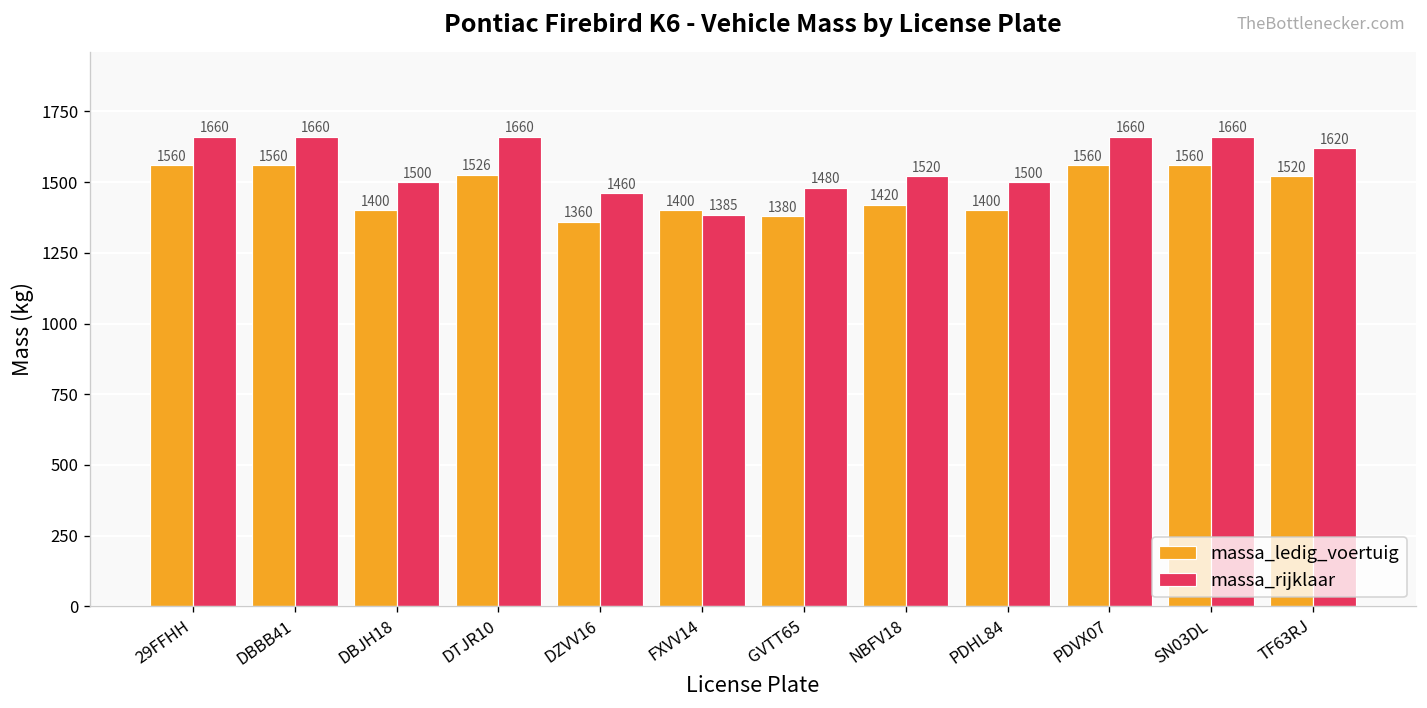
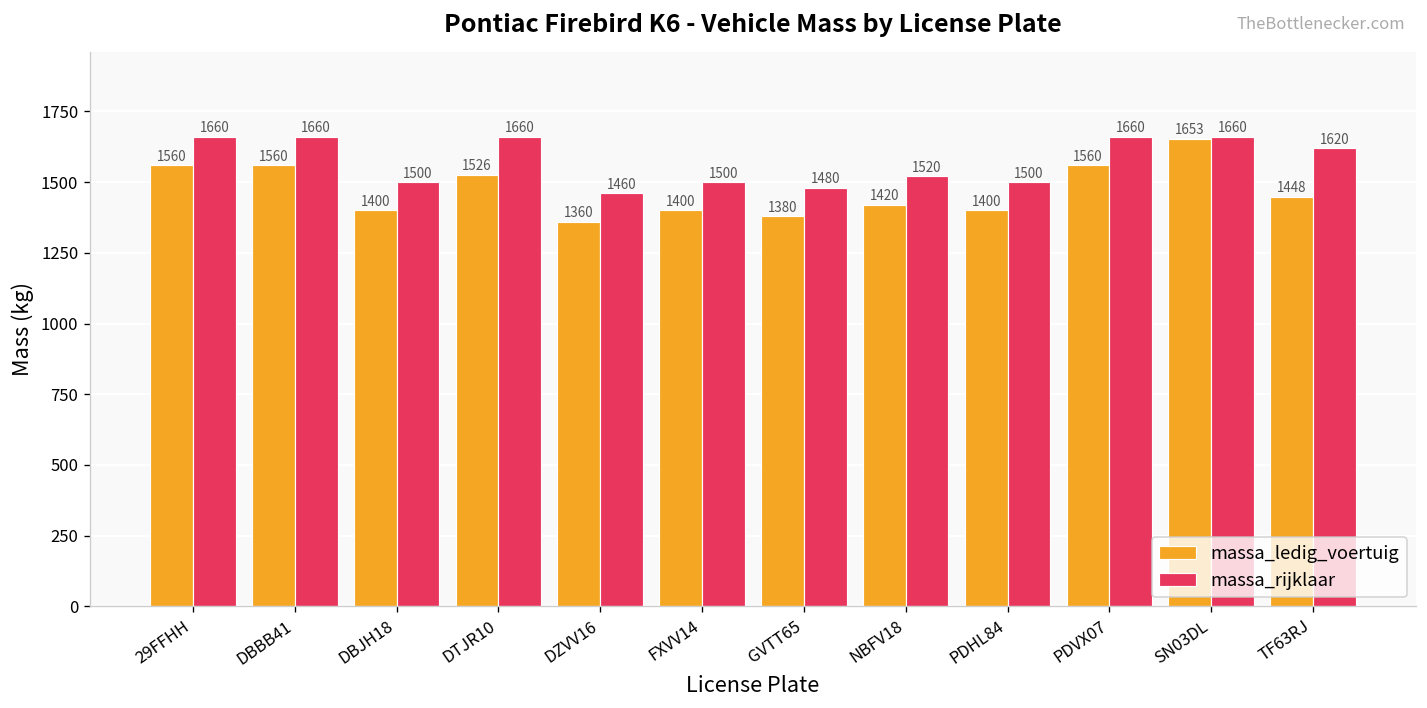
massa_rijklaar, FXVV14: 1385 -> 1500
massa_ledig_voertuig, SN03DL: 1560 -> 1653
massa_ledig_voertuig, TF63RJ: 1520 -> 1448
